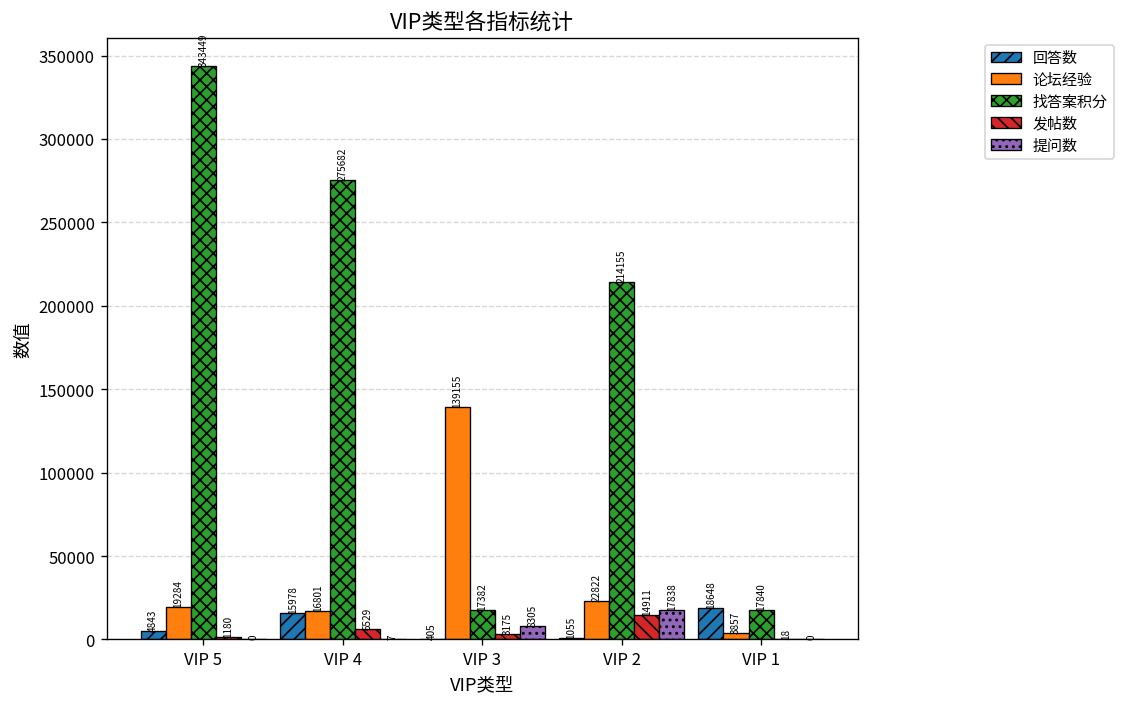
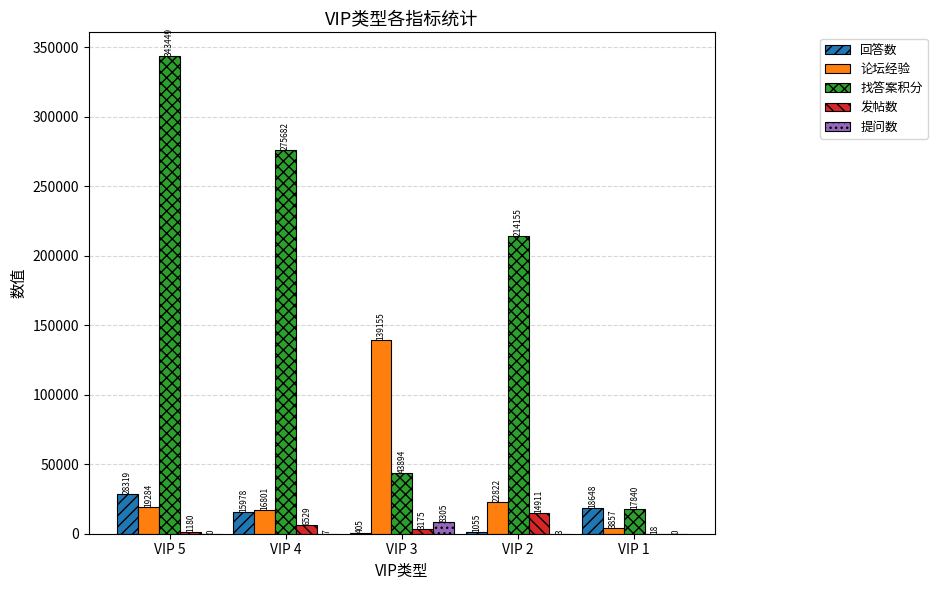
回答数, VIP 5: 4843 -> 28319
找答案积分, VIP 3: 17382 -> 43894
提问数, VIP 2: 17838 -> 3
